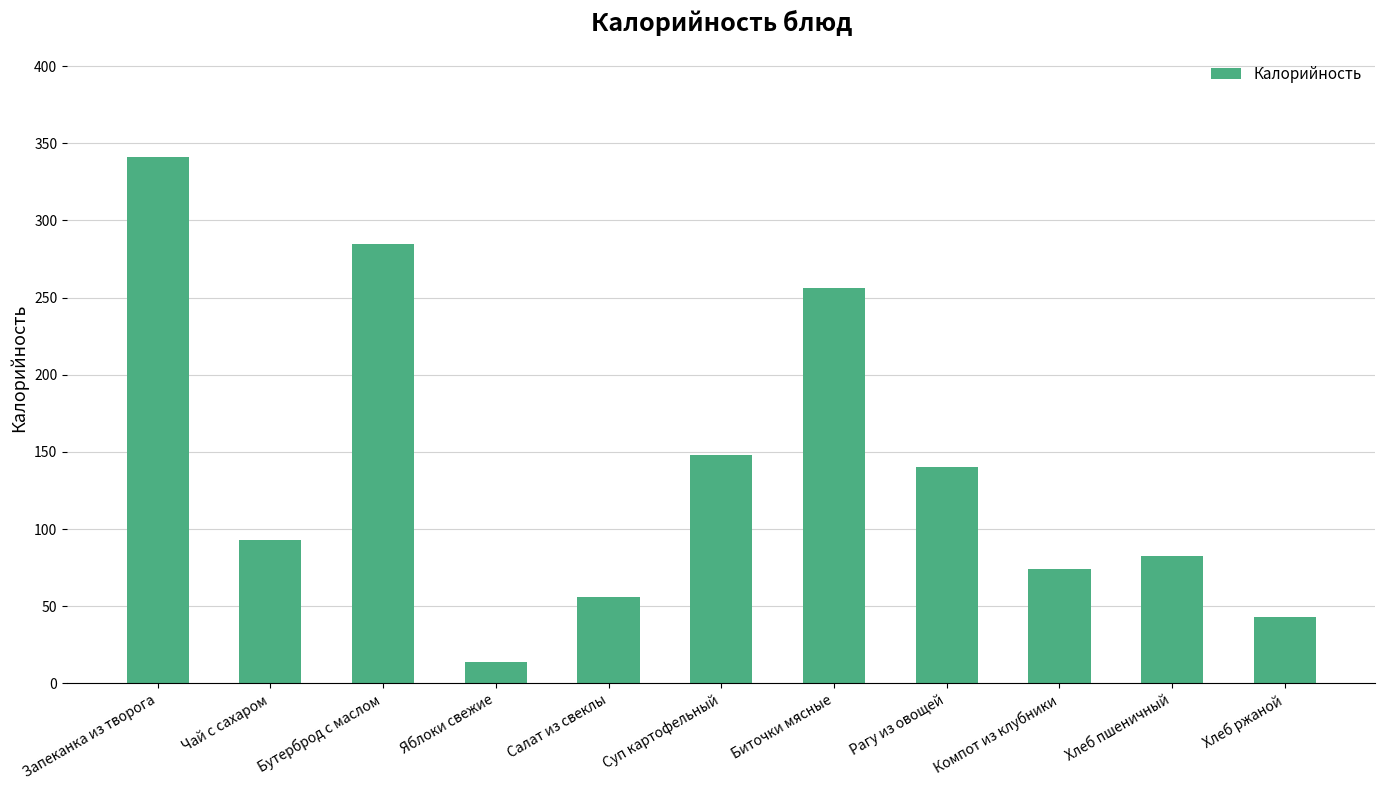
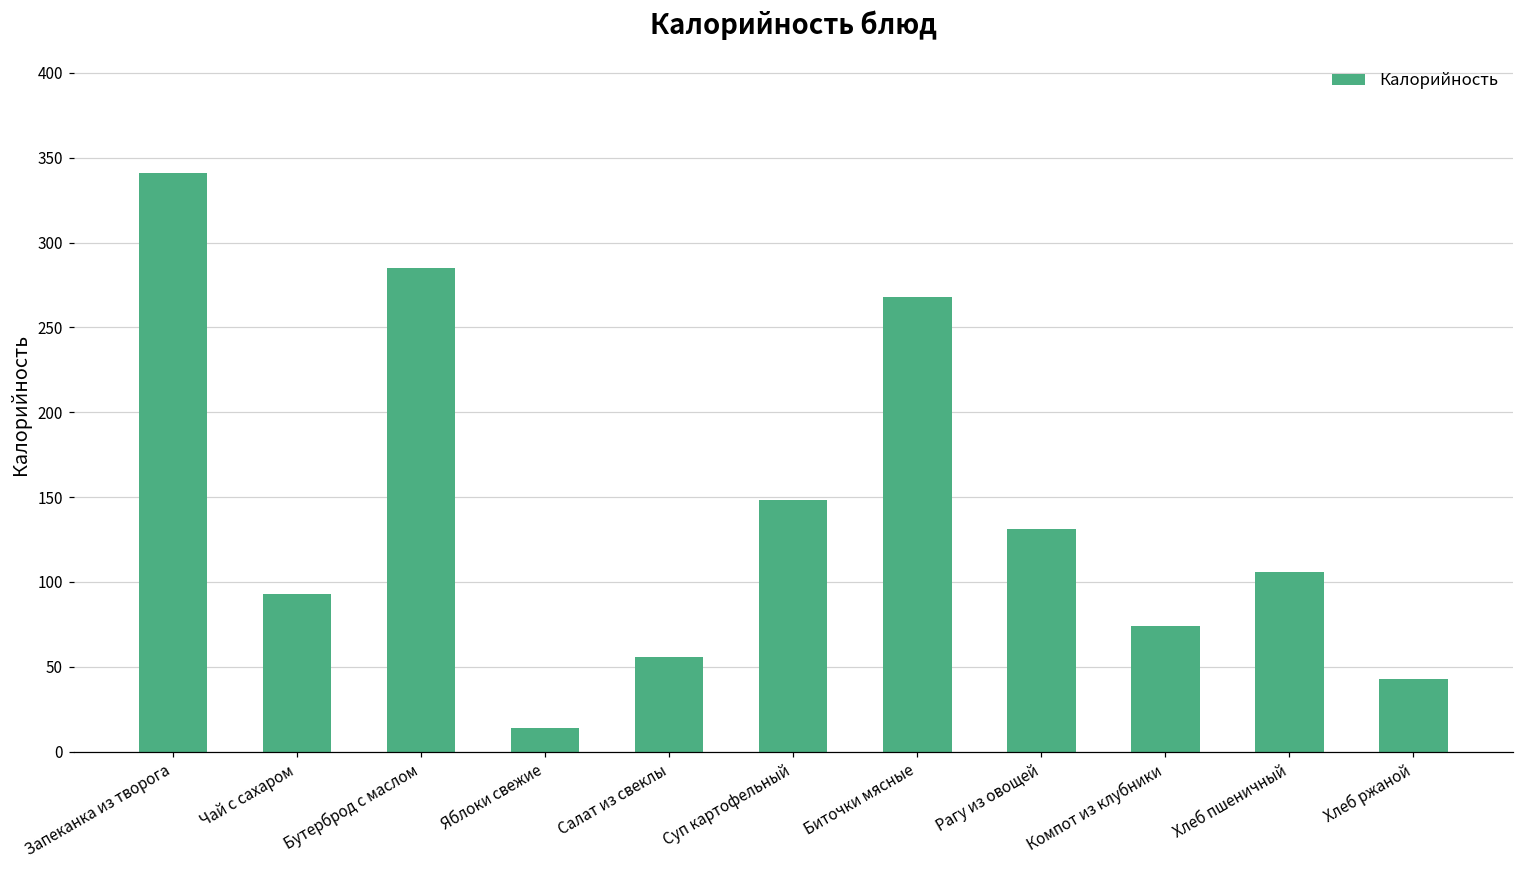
Биточки мясные: 256 -> 268
Рагу из овощей: 140 -> 131
Хлеб пшеничный: 82 -> 106
